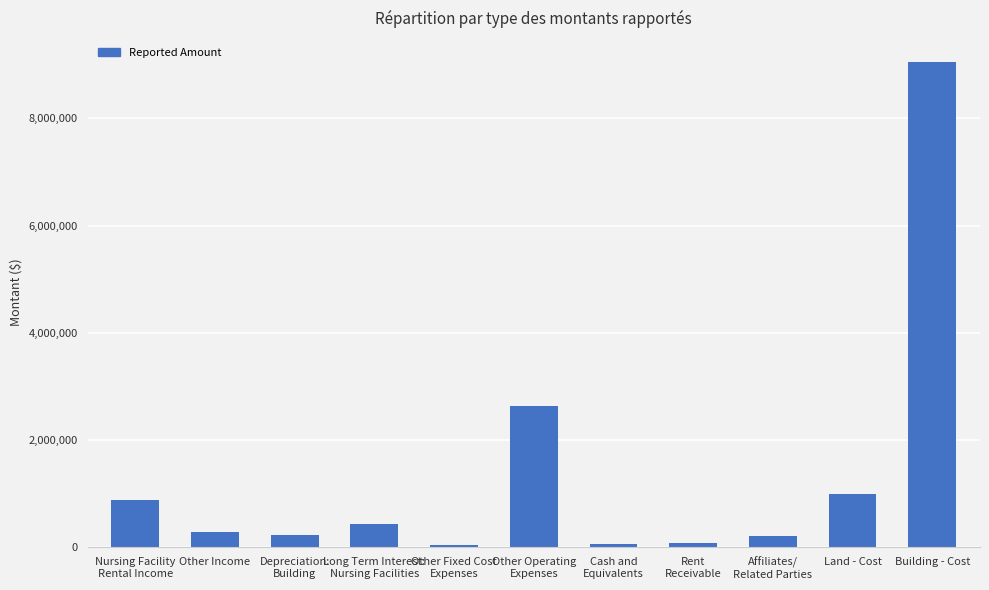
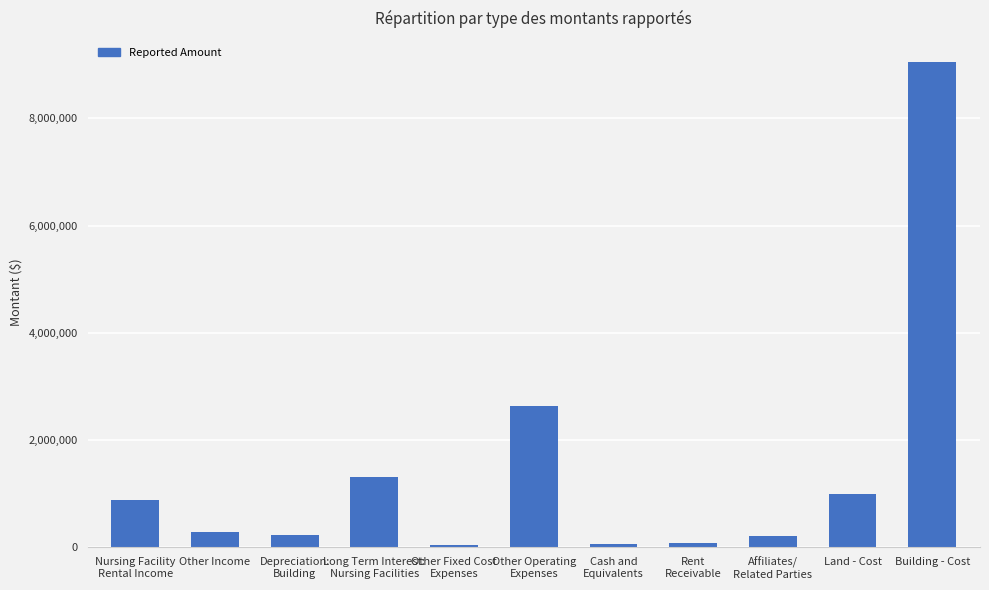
Long Term Interest: Nursing Facilities: 400,000 -> 1,300,000
